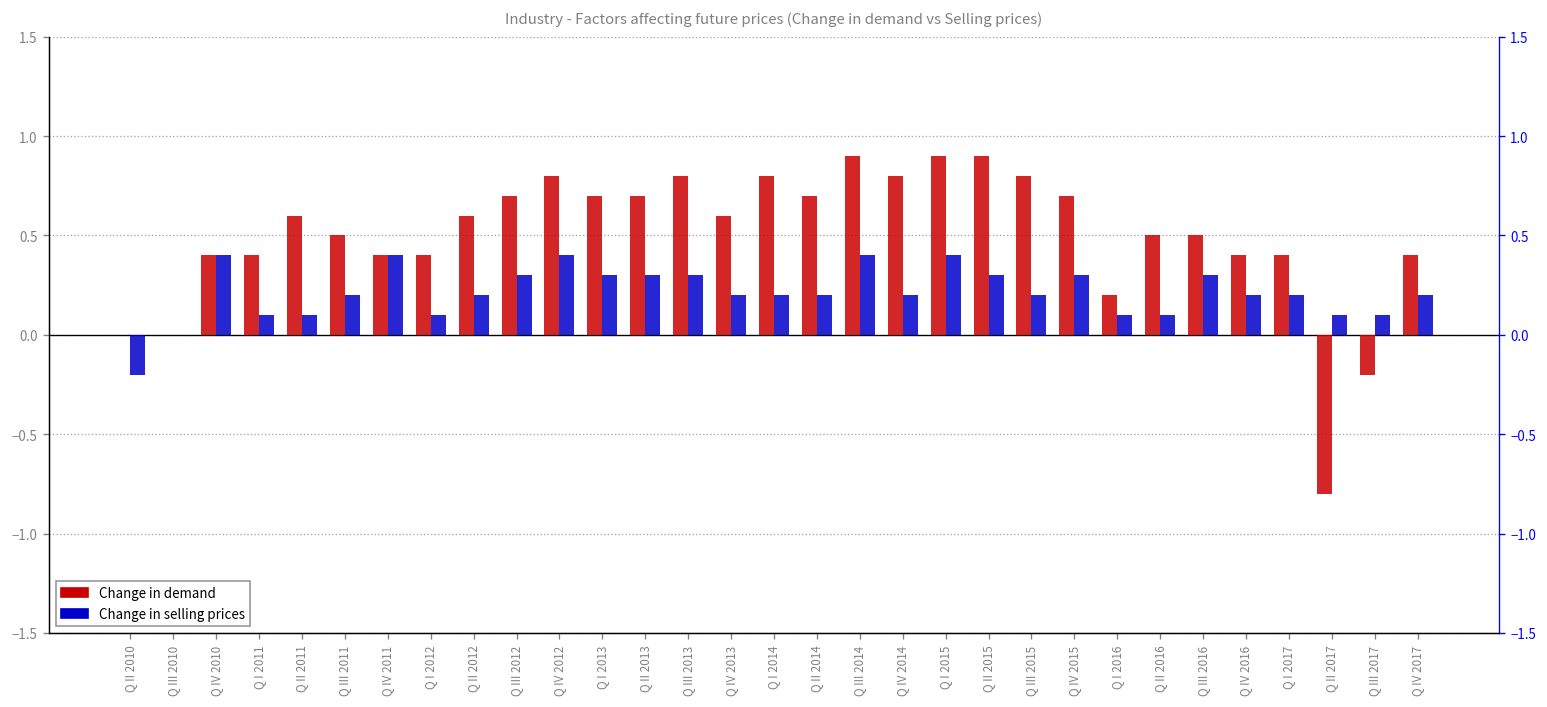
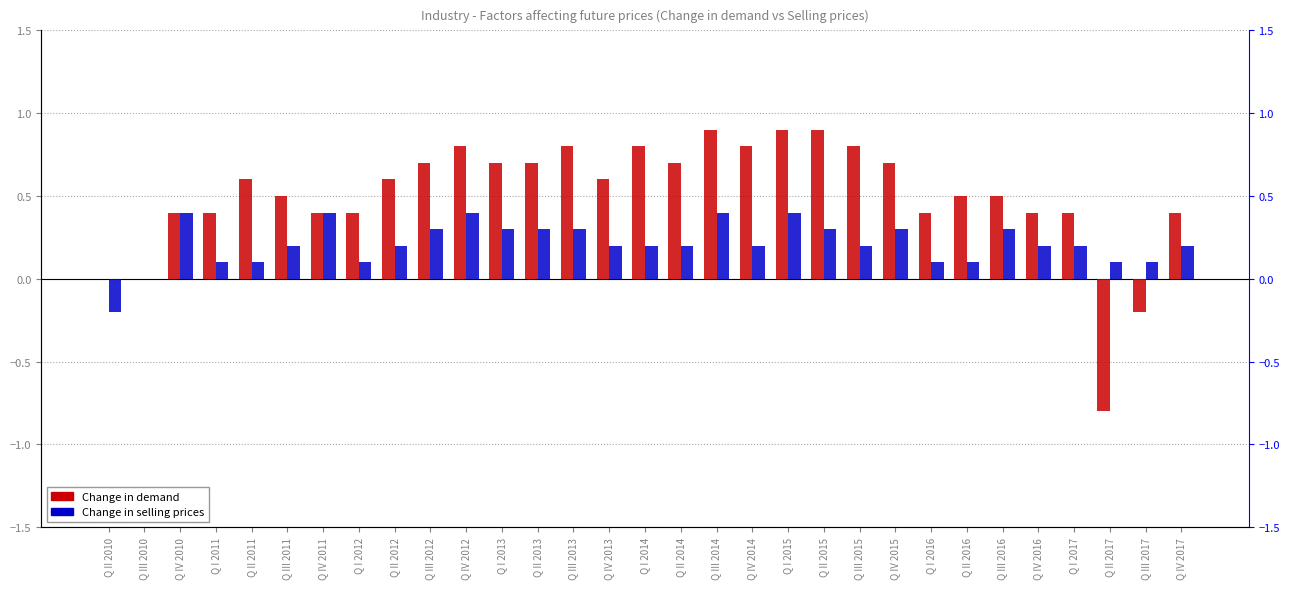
Change in demand, Q I 2016: 0.2 -> 0.4
